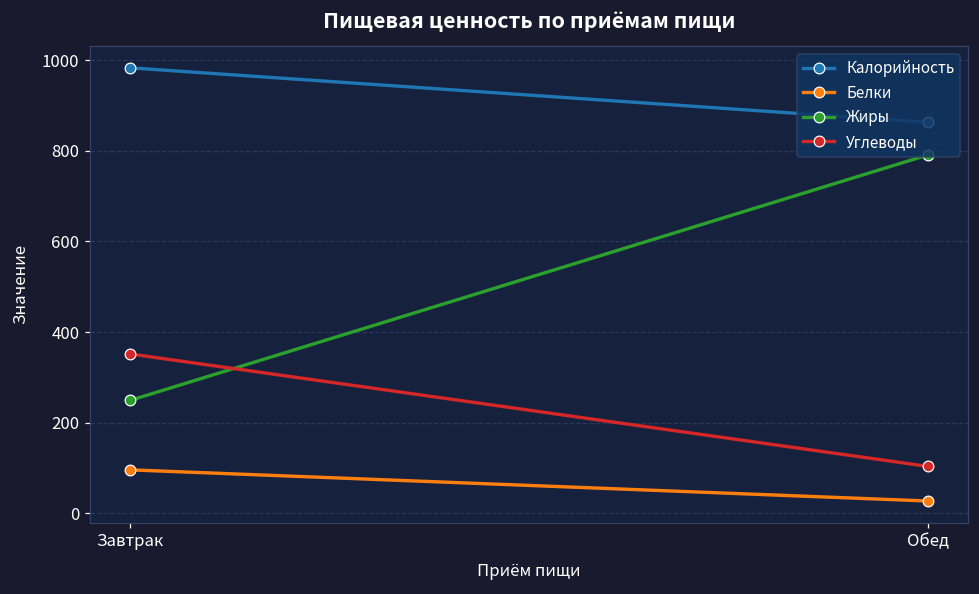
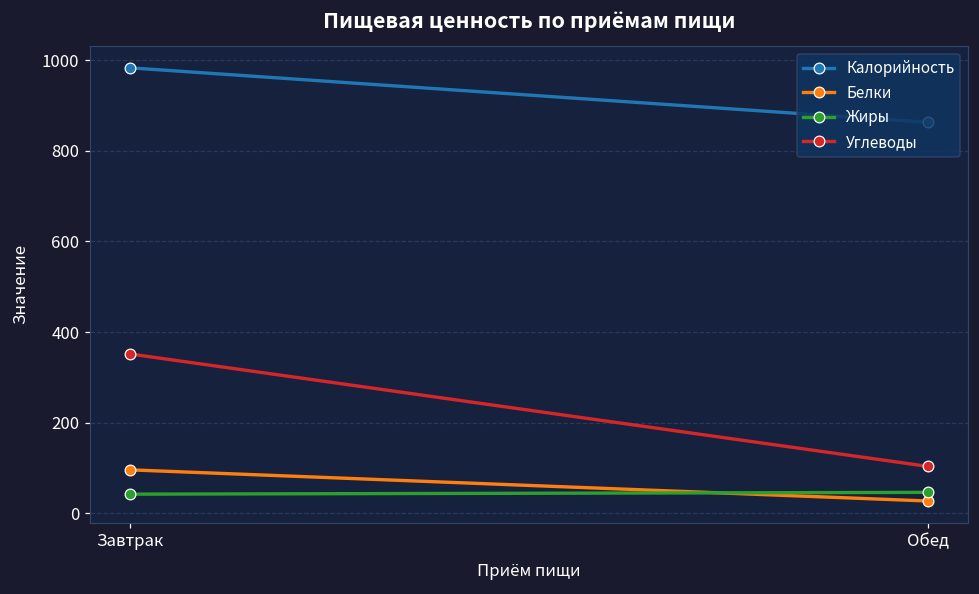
Жиры, Завтрак: 250 -> 40
Жиры, Обед: 790 -> 50
